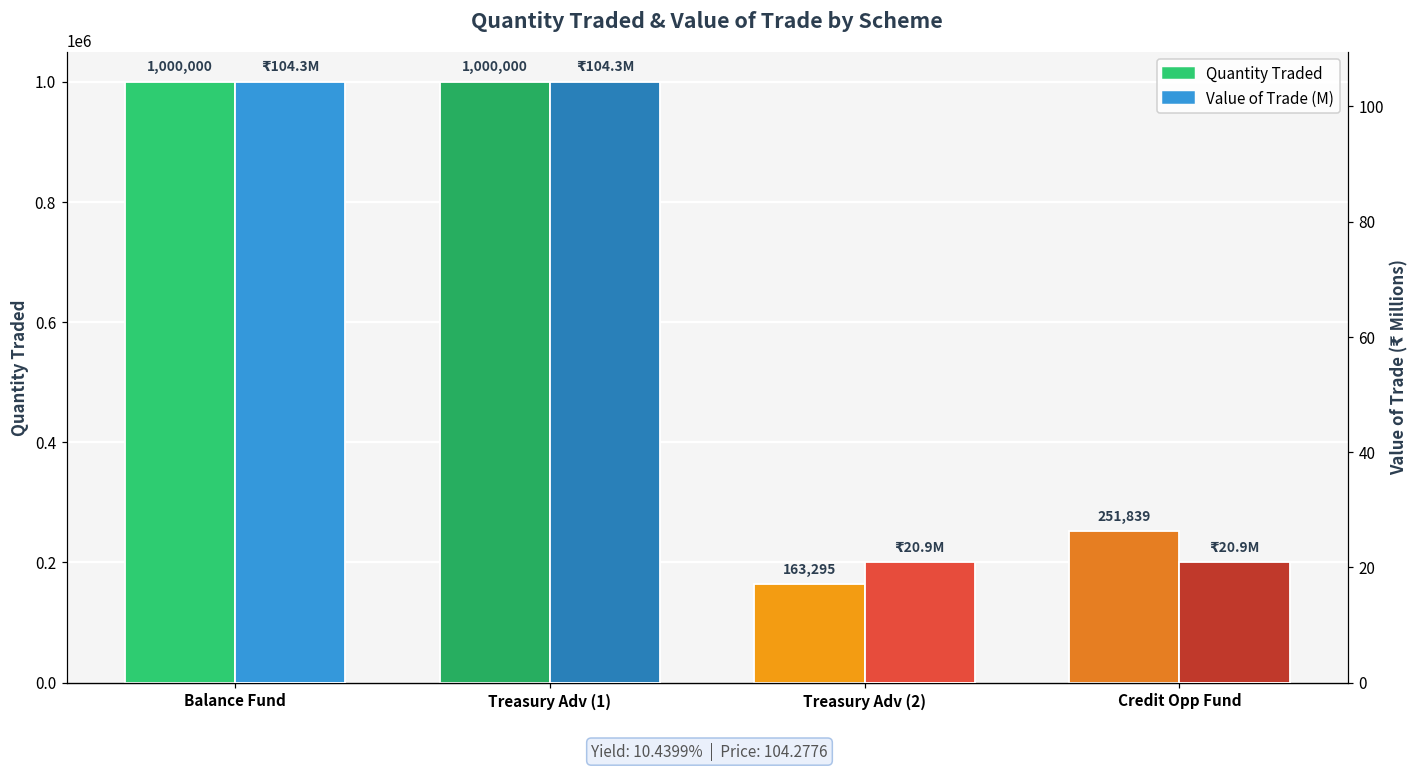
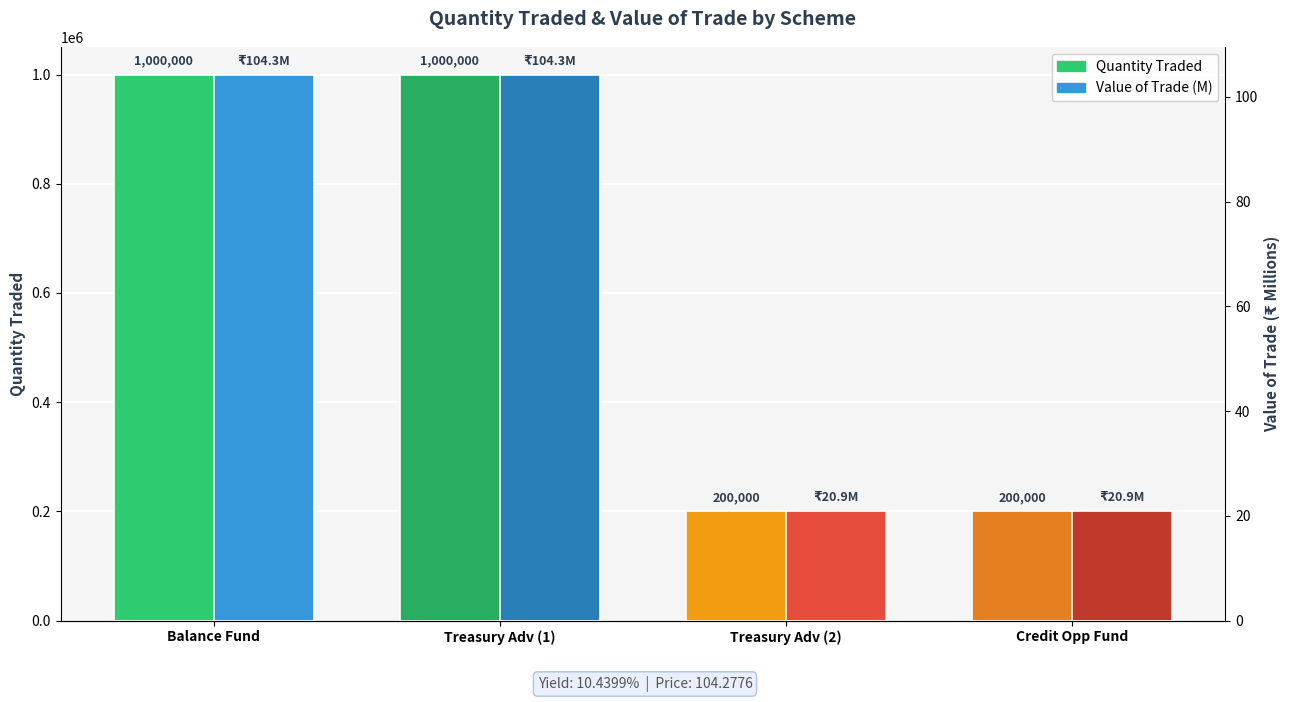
Quantity Traded, Treasury Adv (2): 163,295 -> 200,000
Quantity Traded, Credit Opp Fund: 251,839 -> 200,000
